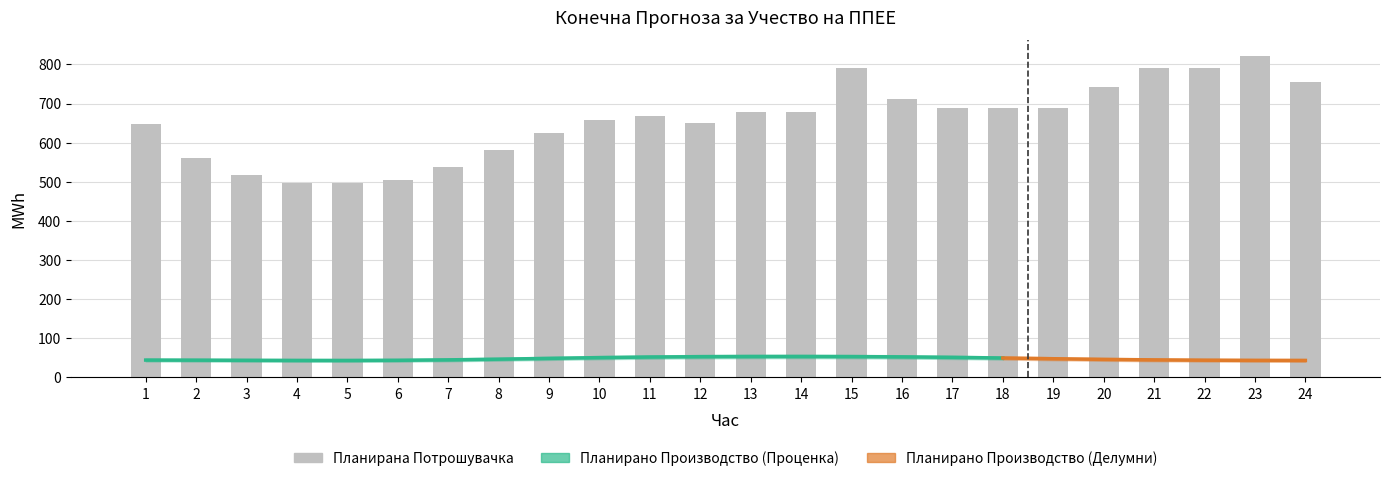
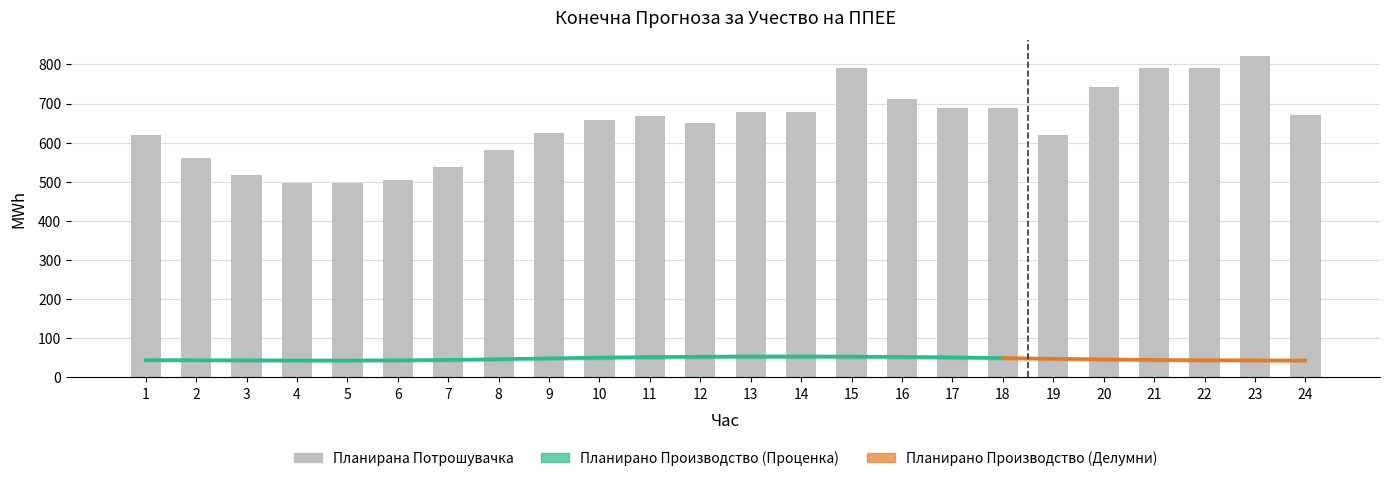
Планирана Потрошувачка, 1: 650 -> 620
Планирана Потрошувачка, 19: 690 -> 620
Планирана Потрошувачка, 24: 760 -> 670
